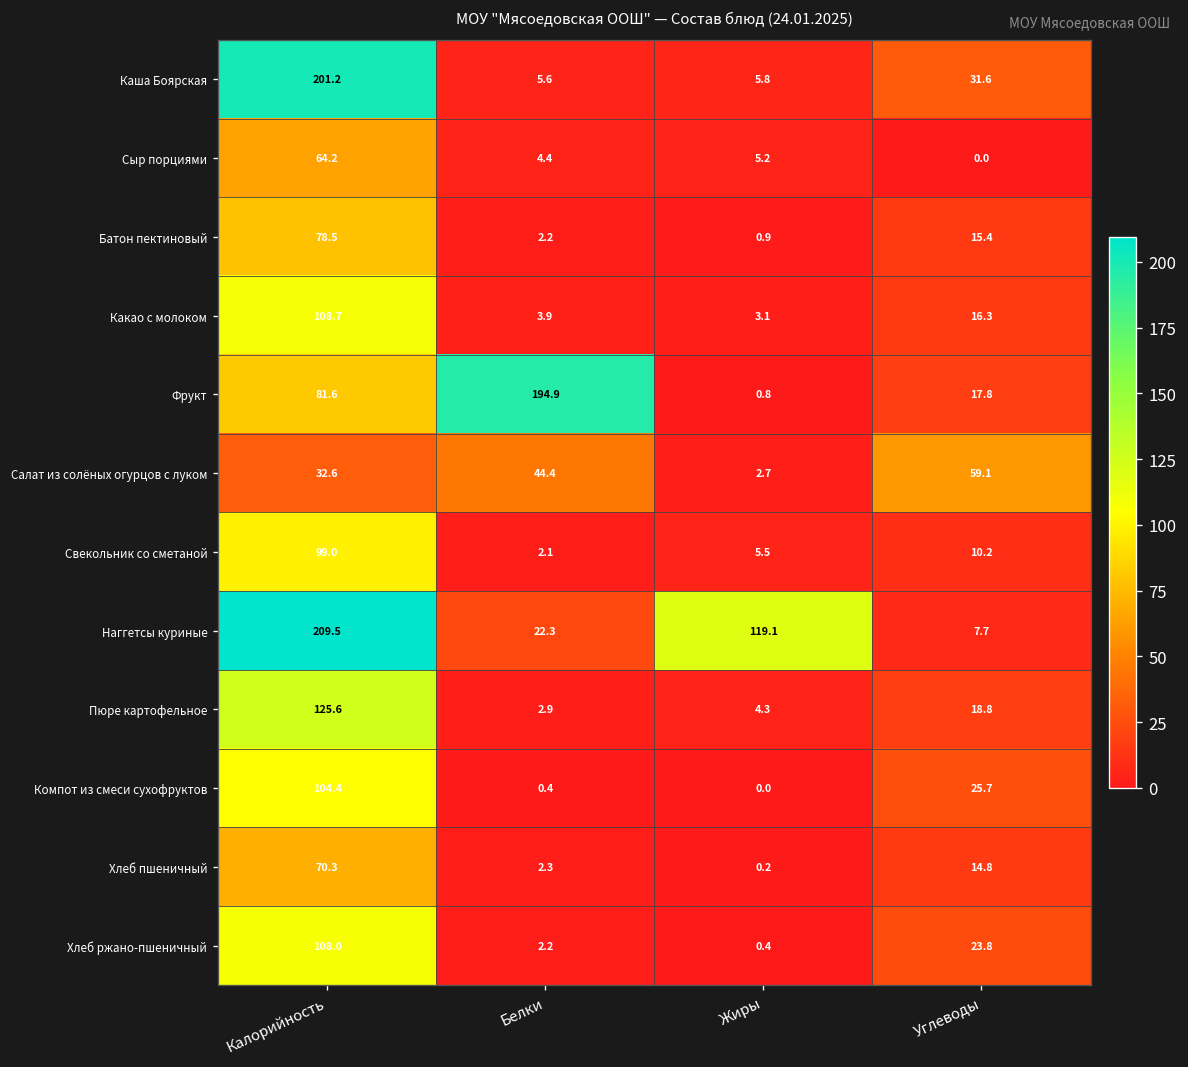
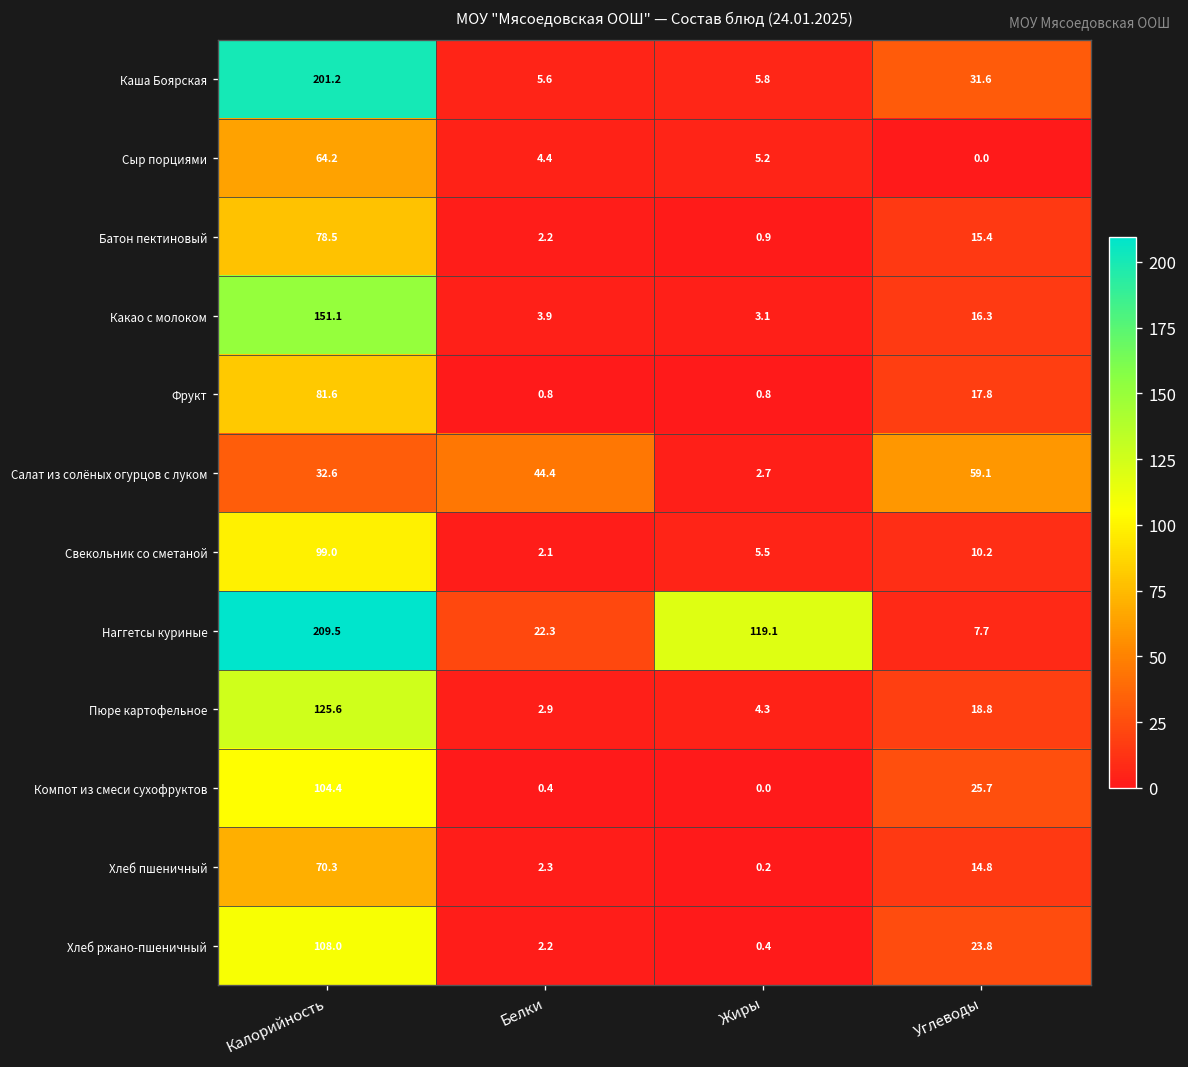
Какао с молоком, Калорийность: 108.7 -> 151.1
Фрукт, Белки: 194.9 -> 0.8
